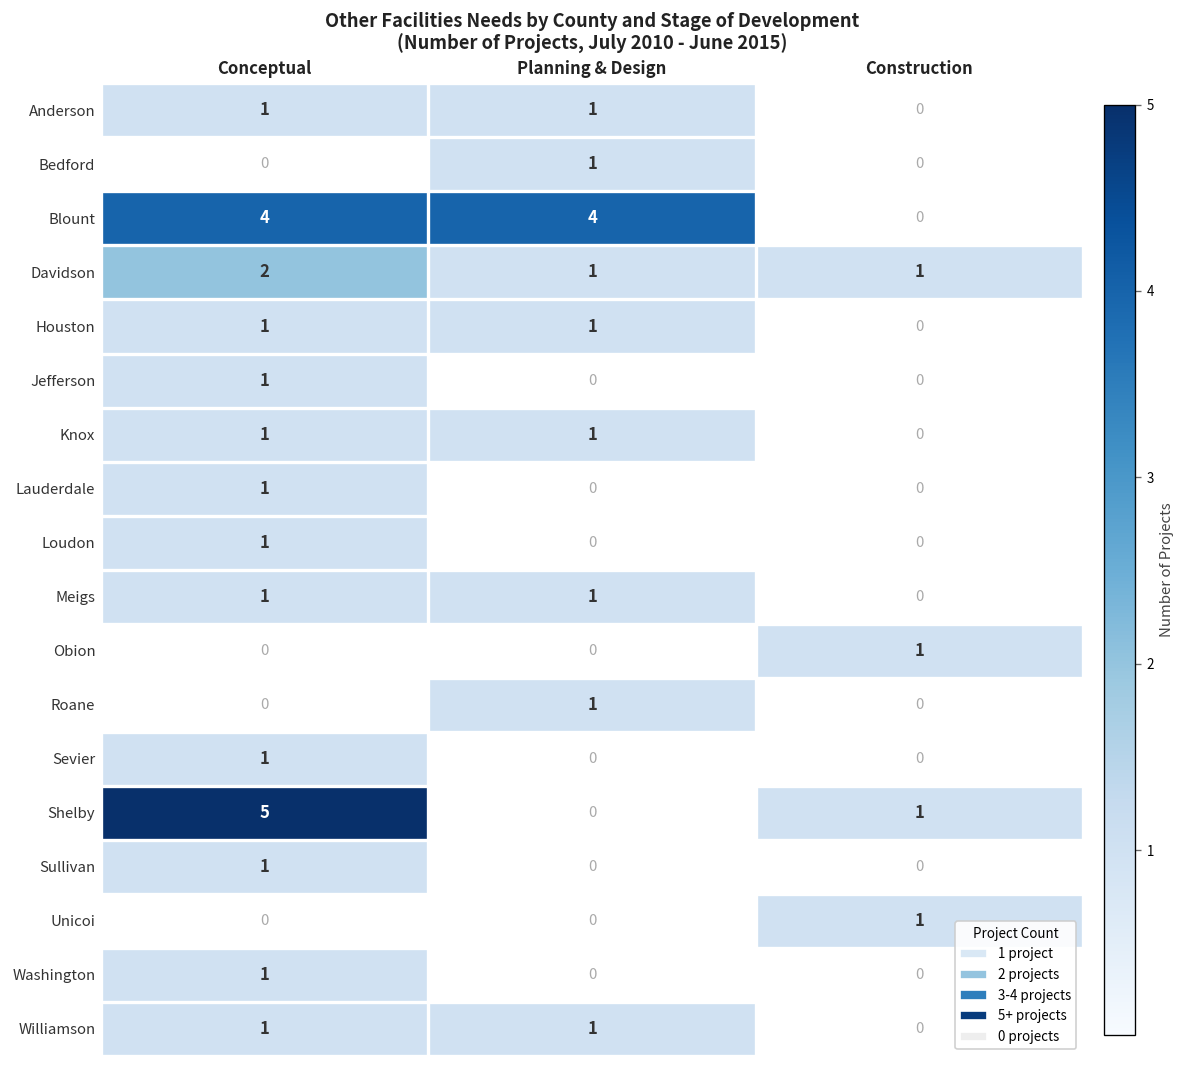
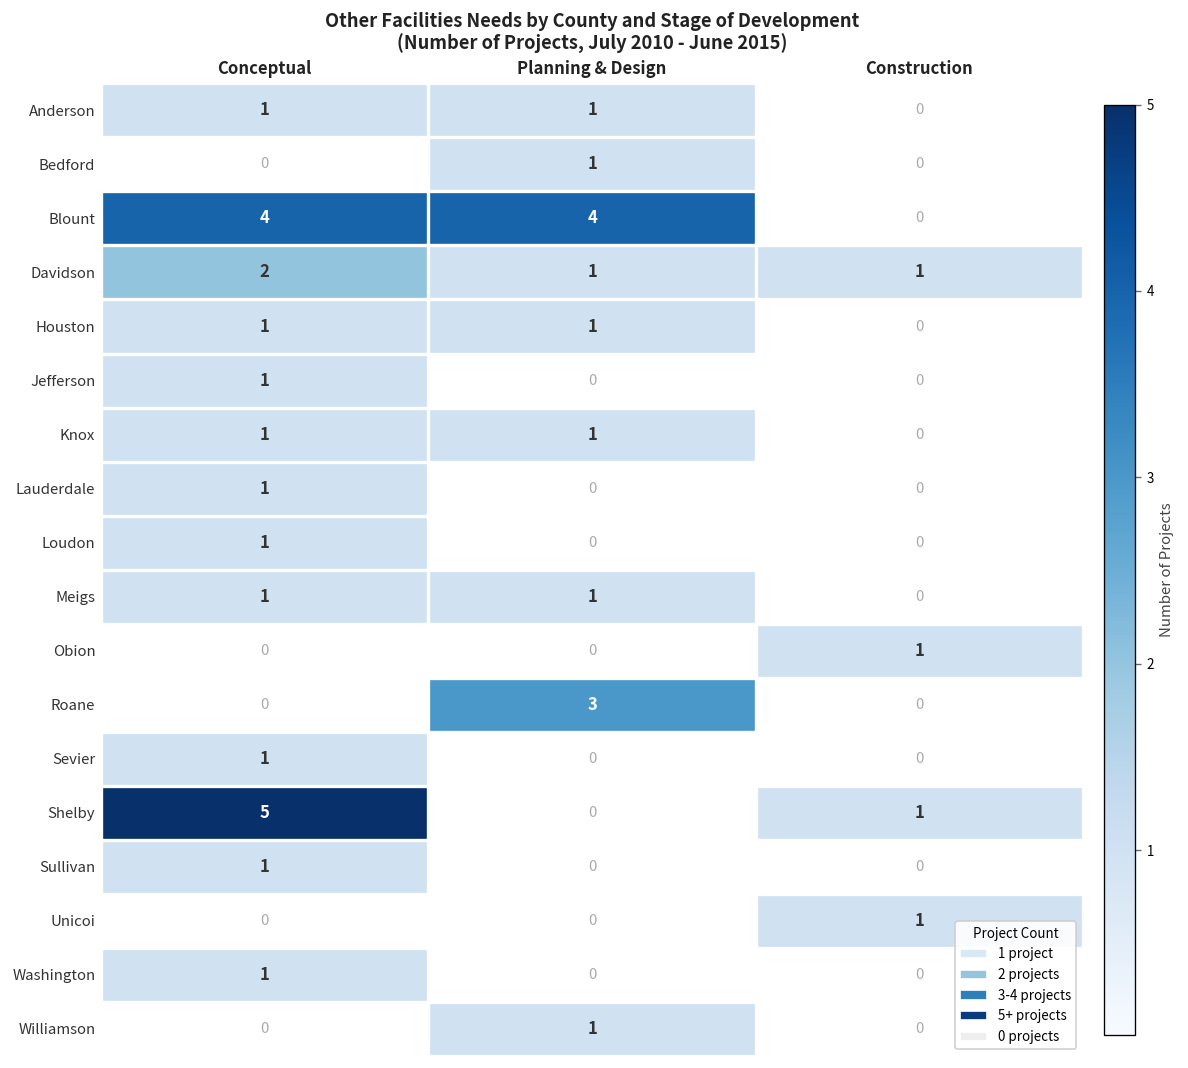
Roane, Planning & Design: 1 -> 3
Williamson, Conceptual: 1 -> 0
